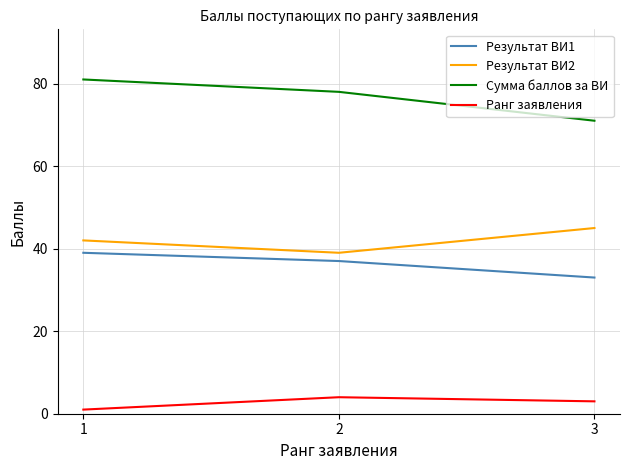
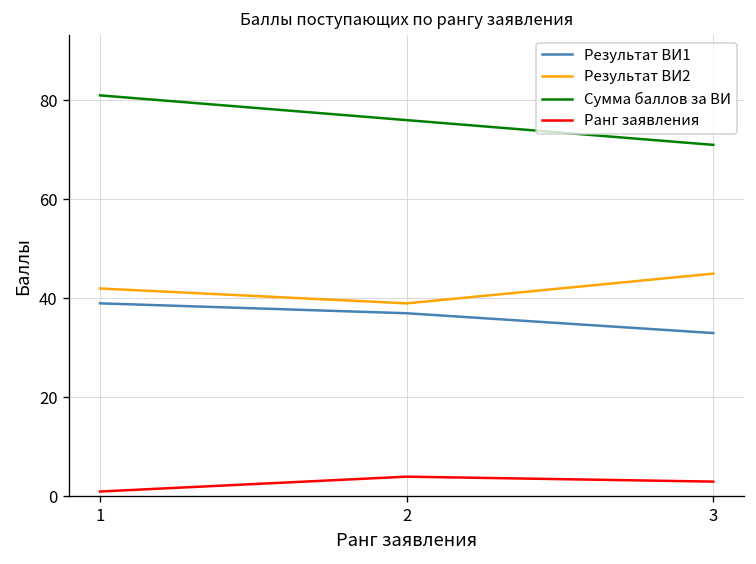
Сумма баллов за ВИ, 2: 78 -> 76
